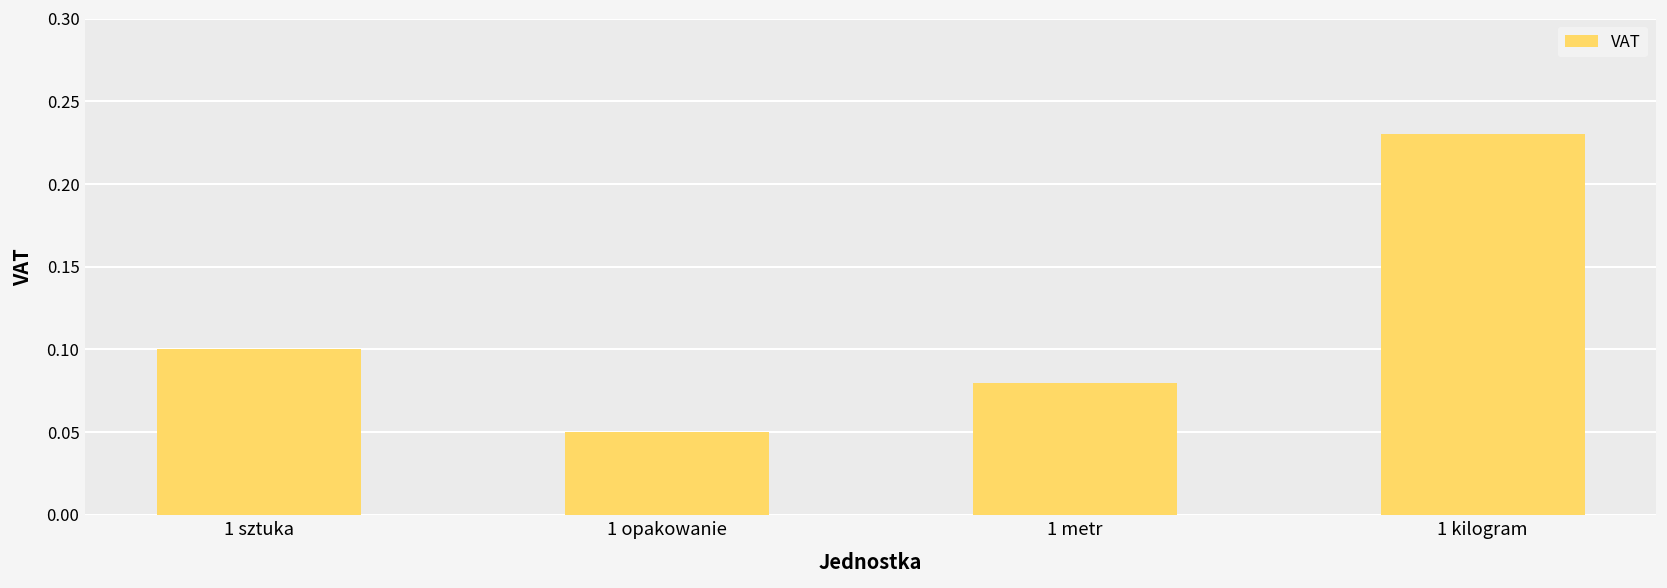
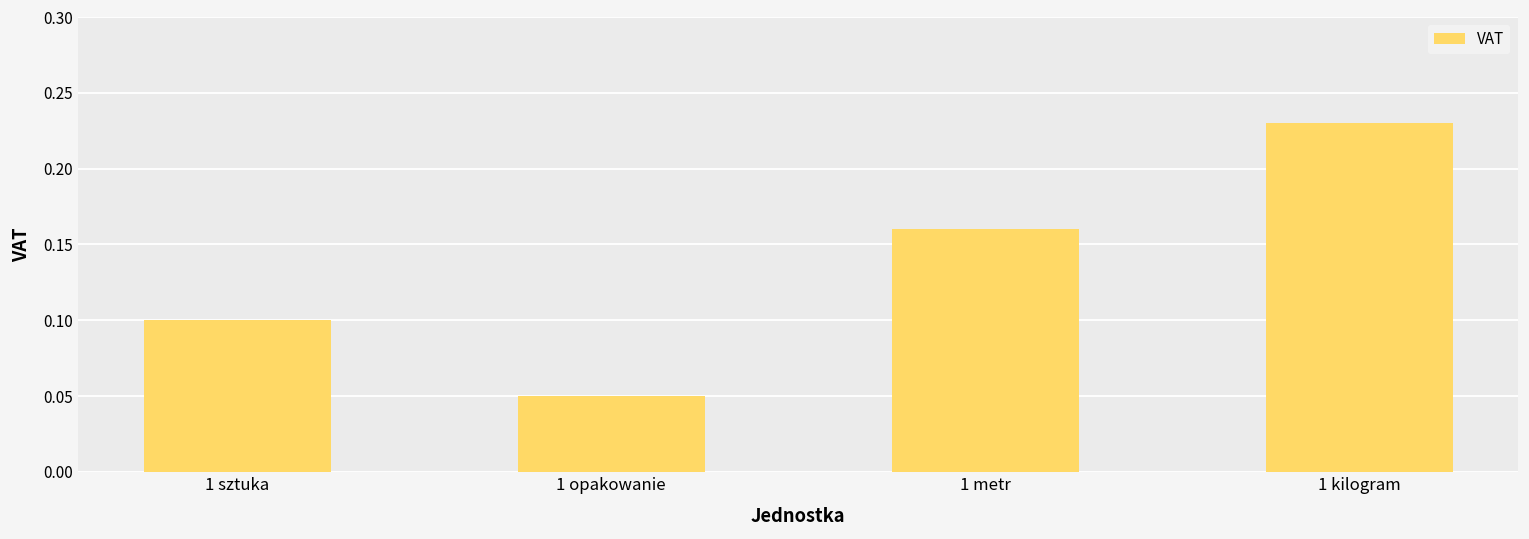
1 metr: 0.08 -> 0.16
